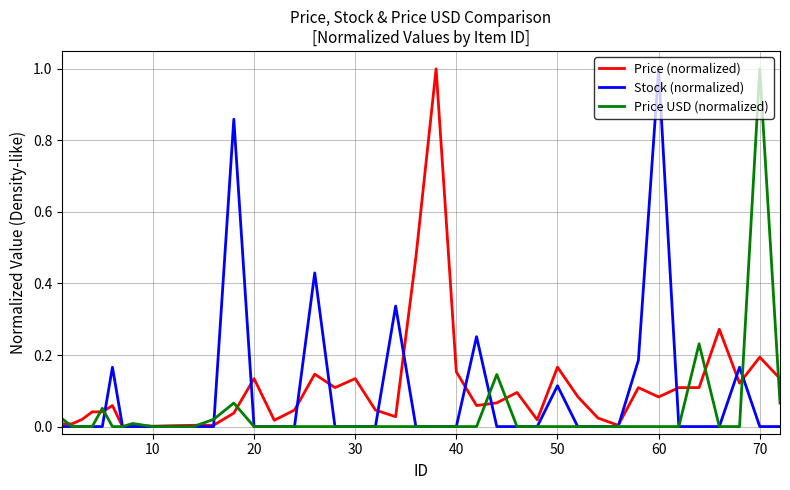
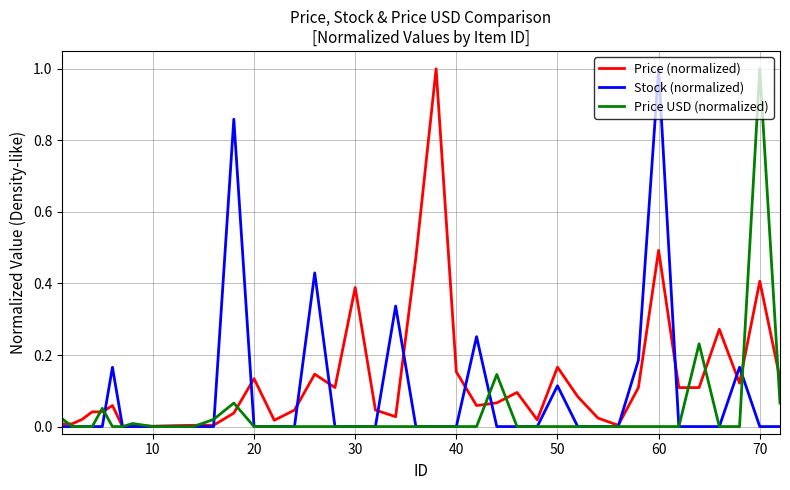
Price (normalized), 30: 0.13 -> 0.39
Price (normalized), 60: 0.08 -> 0.49
Price (normalized), 70: 0.19 -> 0.41
